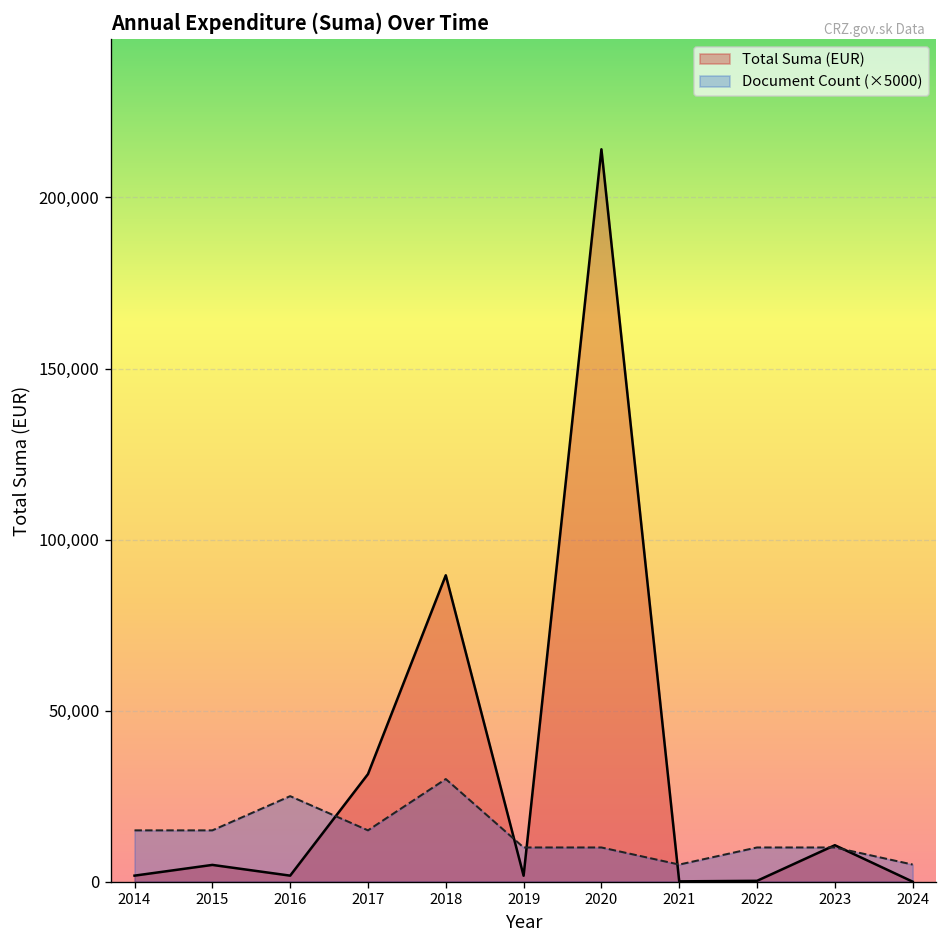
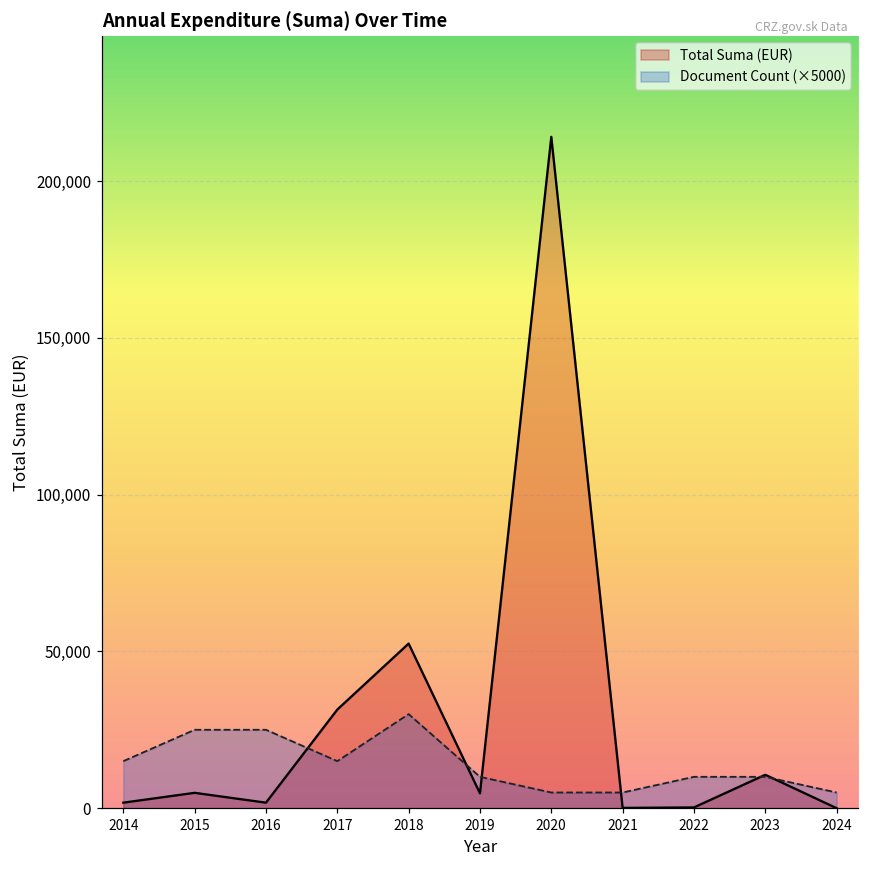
Document Count (×5000), 2015: 15,000 -> 25,000
Total Suma (EUR), 2018: 90,000 -> 52,000
Total Suma (EUR), 2019: 2,000 -> 5,000
Document Count (×5000), 2020: 10,000 -> 5,000
